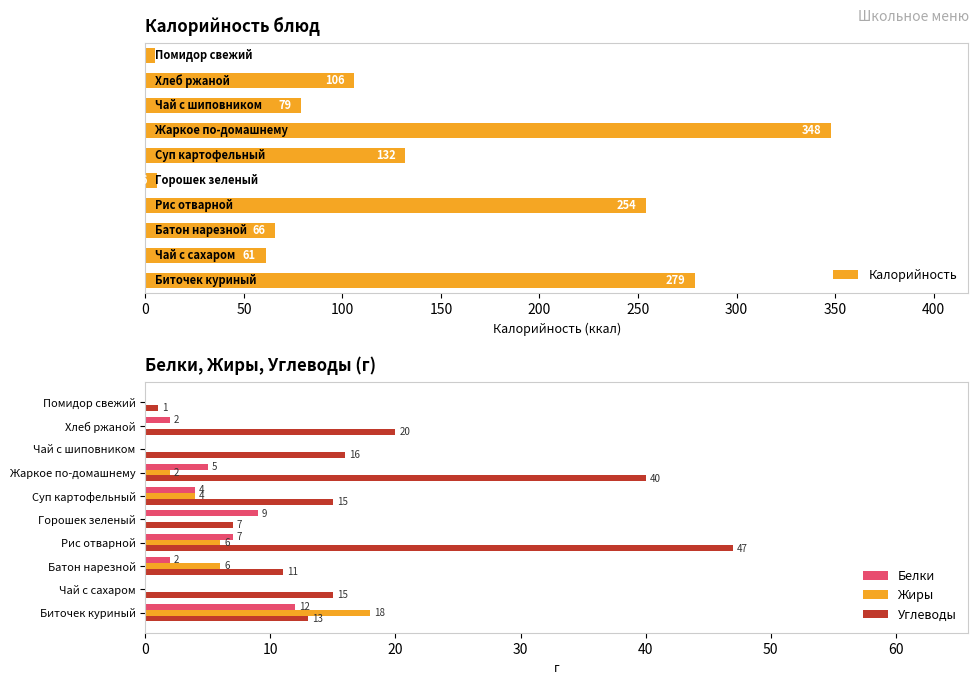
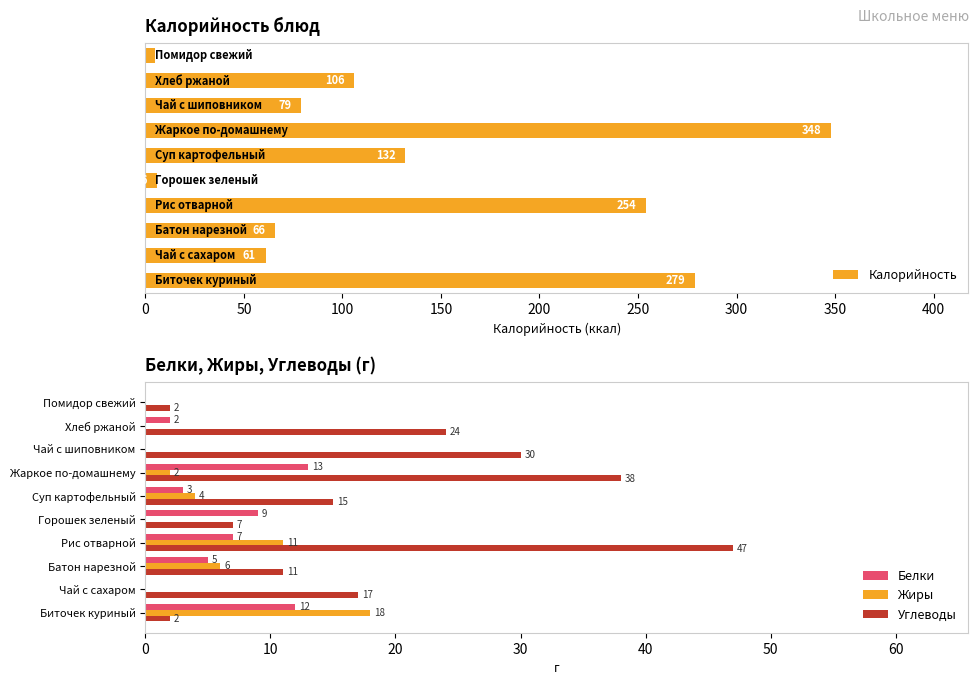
Белки, Жиры, Углеводы (г), Углеводы, Помидор свежий: 1 -> 2
Белки, Жиры, Углеводы (г), Углеводы, Хлеб ржаной: 20 -> 24
Белки, Жиры, Углеводы (г), Углеводы, Чай с шиповником: 16 -> 30
Белки, Жиры, Углеводы (г), Белки, Жаркое по-домашнему: 5 -> 13
Белки, Жиры, Углеводы (г), Углеводы, Жаркое по-домашнему: 40 -> 38
Белки, Жиры, Углеводы (г), Белки, Суп картофельный: 4 -> 3
Белки, Жиры, Углеводы (г), Жиры, Рис отварной: 6 -> 11
Белки, Жиры, Углеводы (г), Белки, Батон нарезной: 2 -> 5
Белки, Жиры, Углеводы (г), Углеводы, Чай с сахаром: 15 -> 17
Белки, Жиры, Углеводы (г), Углеводы, Биточек куриный: 13 -> 2
